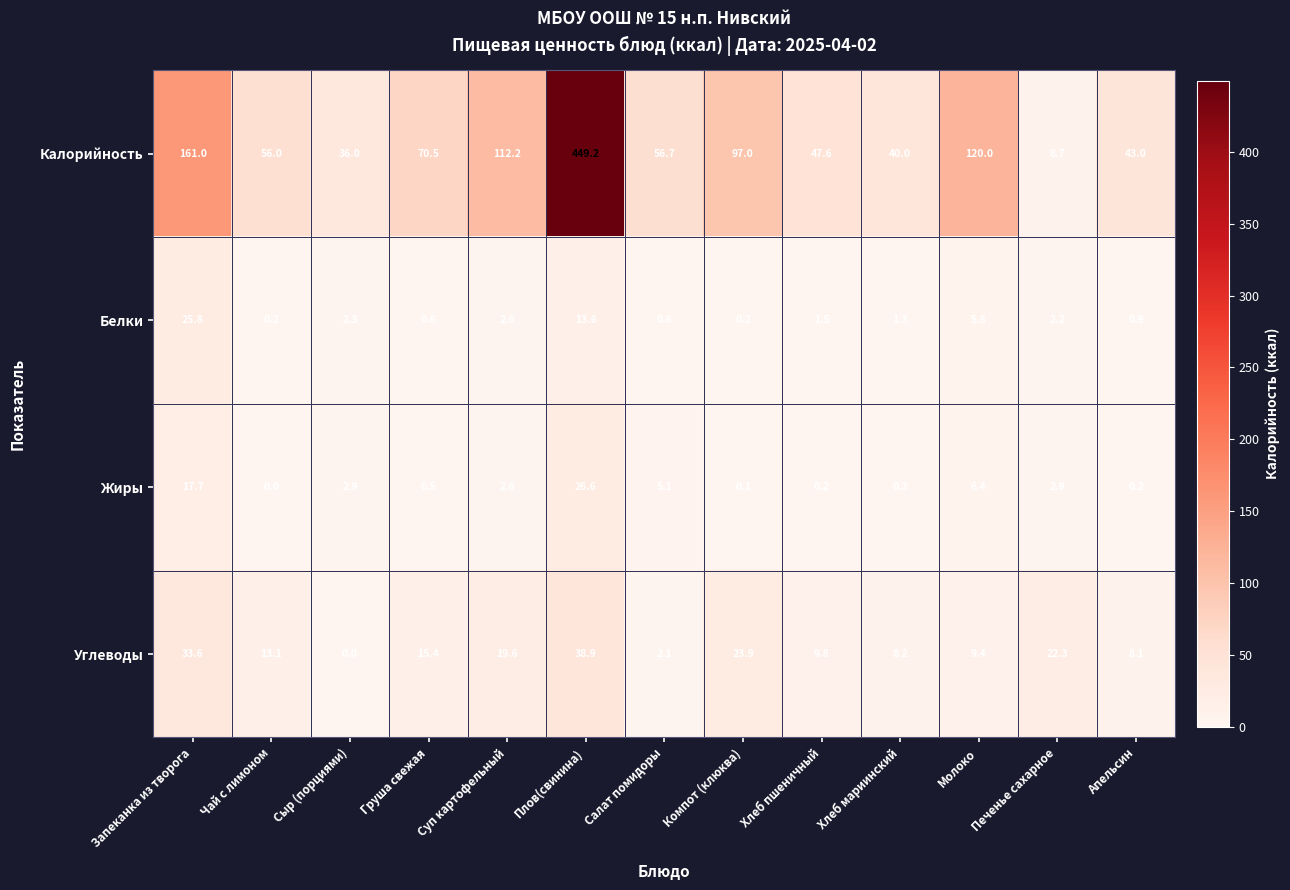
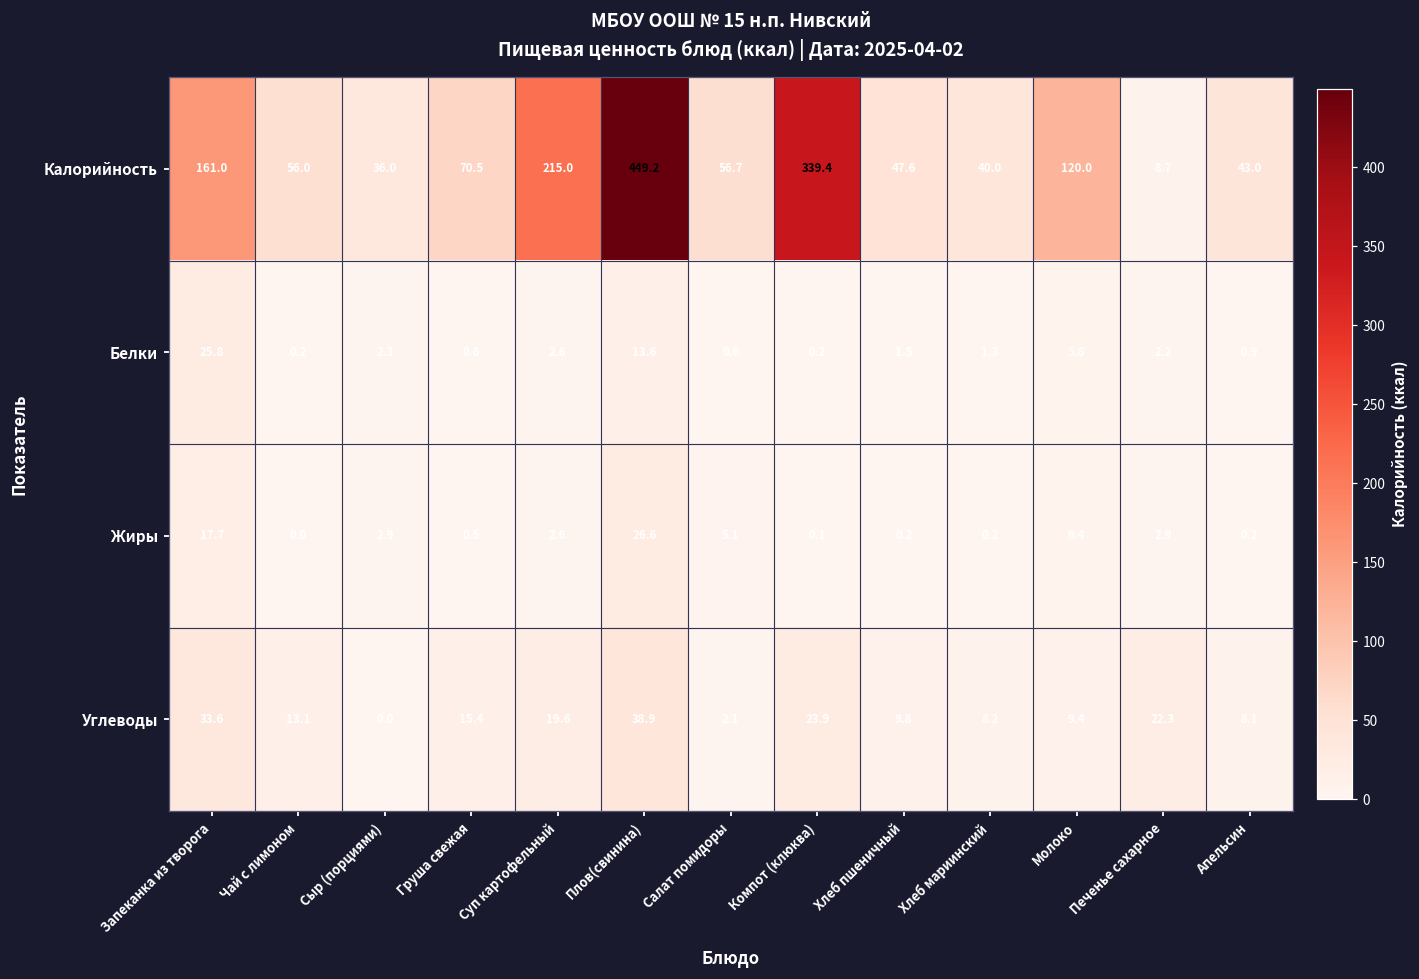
Калорийность, Суп картофельный: 112.2 -> 215.0
Калорийность, Компот (клюква): 97.0 -> 339.4
